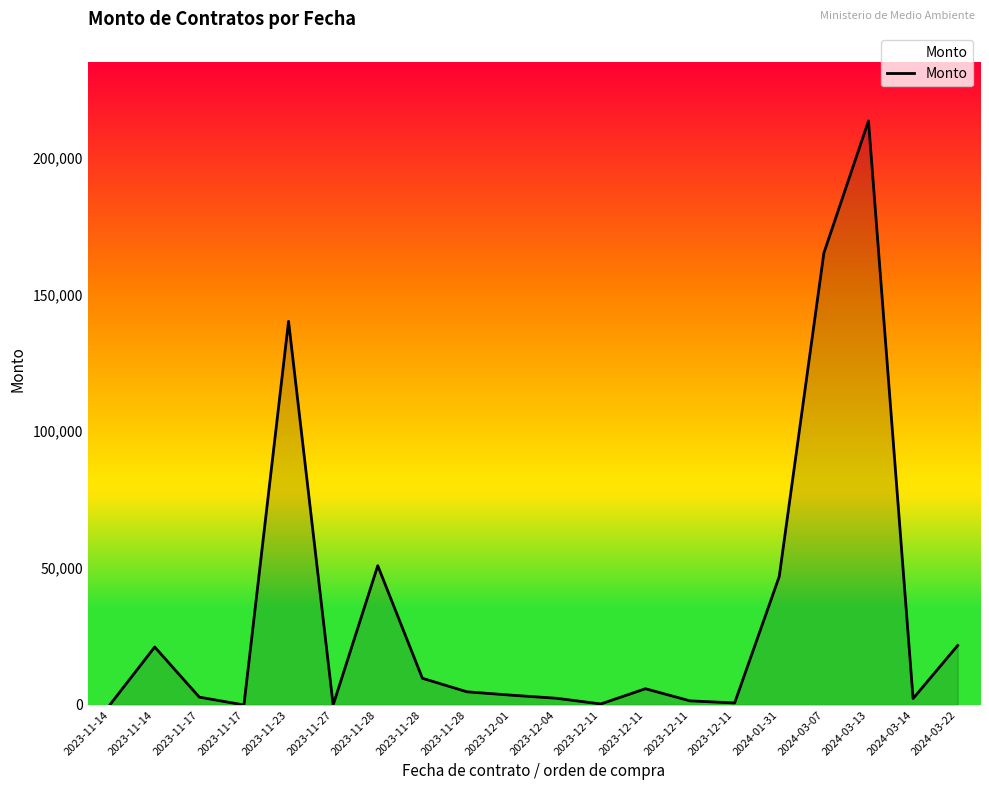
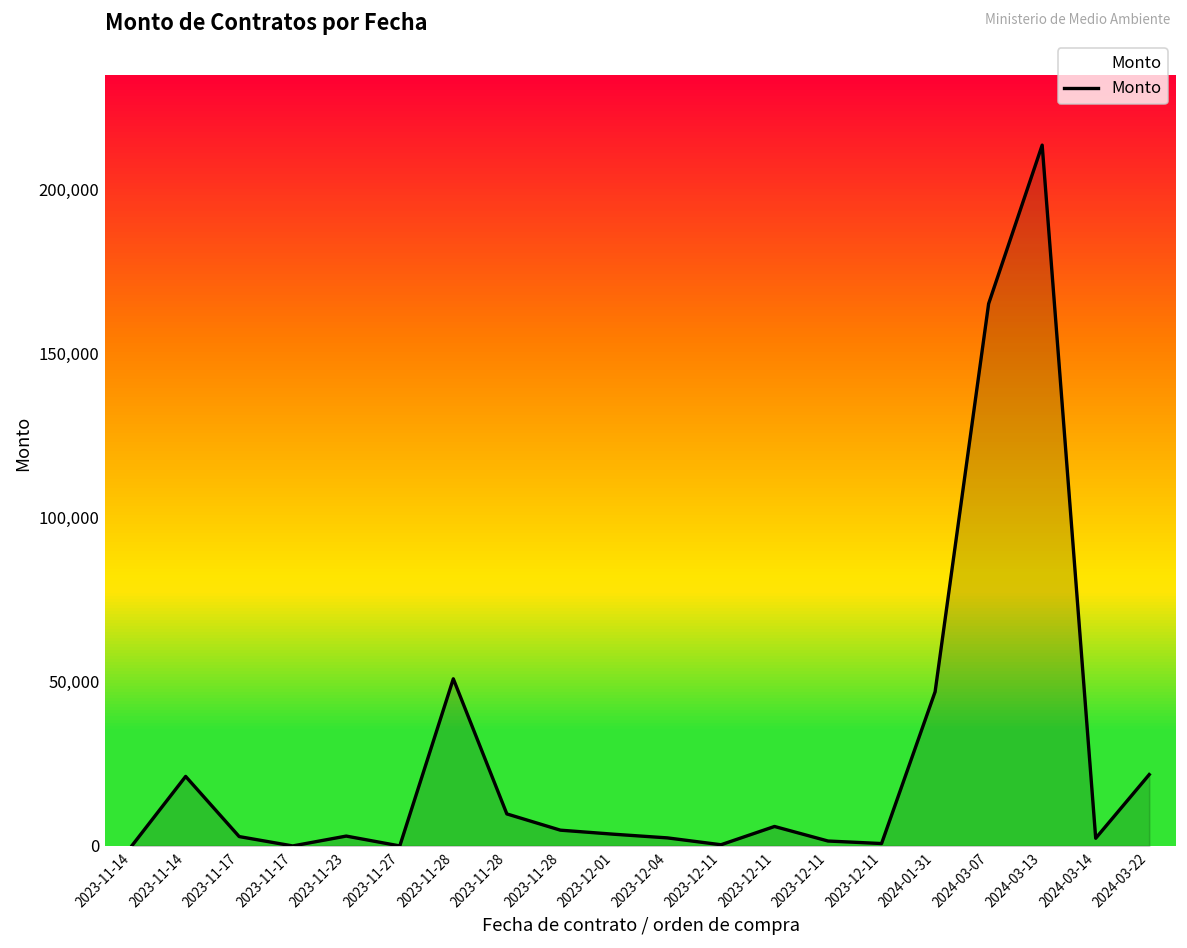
2023-11-23: 140,000 -> 3,000
